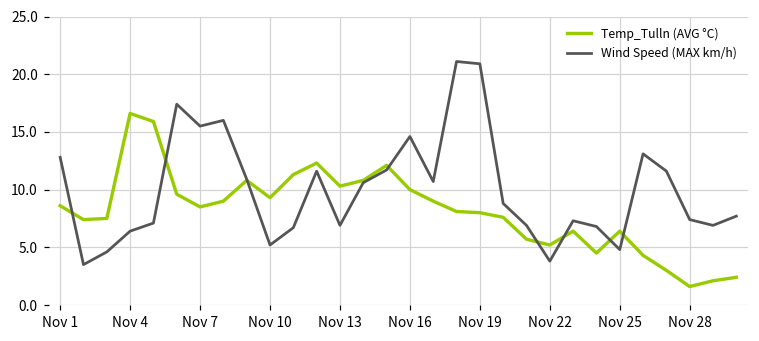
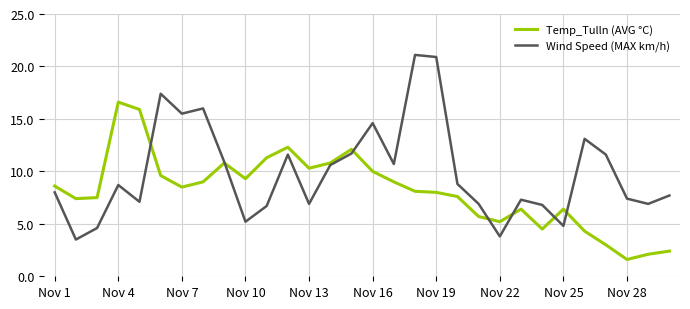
Wind Speed (MAX km/h), Nov 1: 12.8 -> 8.0
Wind Speed (MAX km/h), Nov 4: 6.4 -> 8.7
